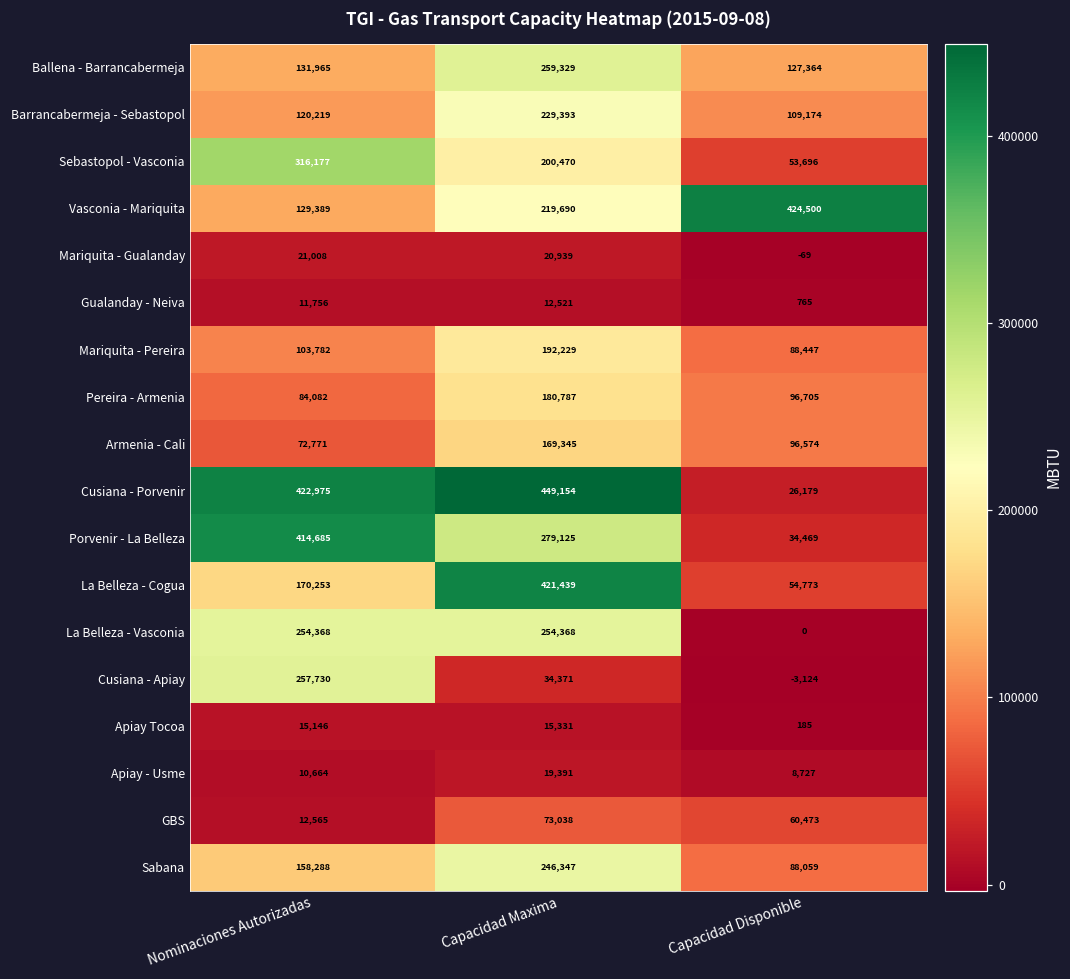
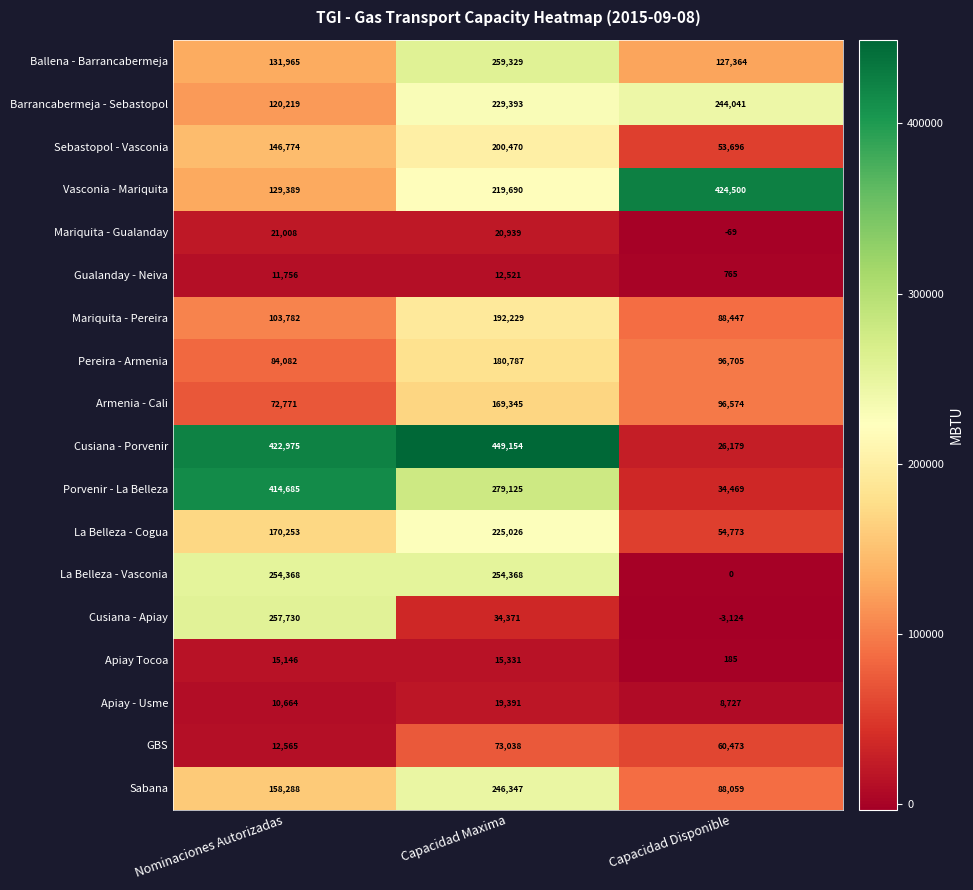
Barrancabermeja - Sebastopol, Capacidad Disponible: 109,174 -> 244,041
Sebastopol - Vasconia, Nominaciones Autorizadas: 316,177 -> 146,774
La Belleza - Cogua, Capacidad Maxima: 421,439 -> 225,026
